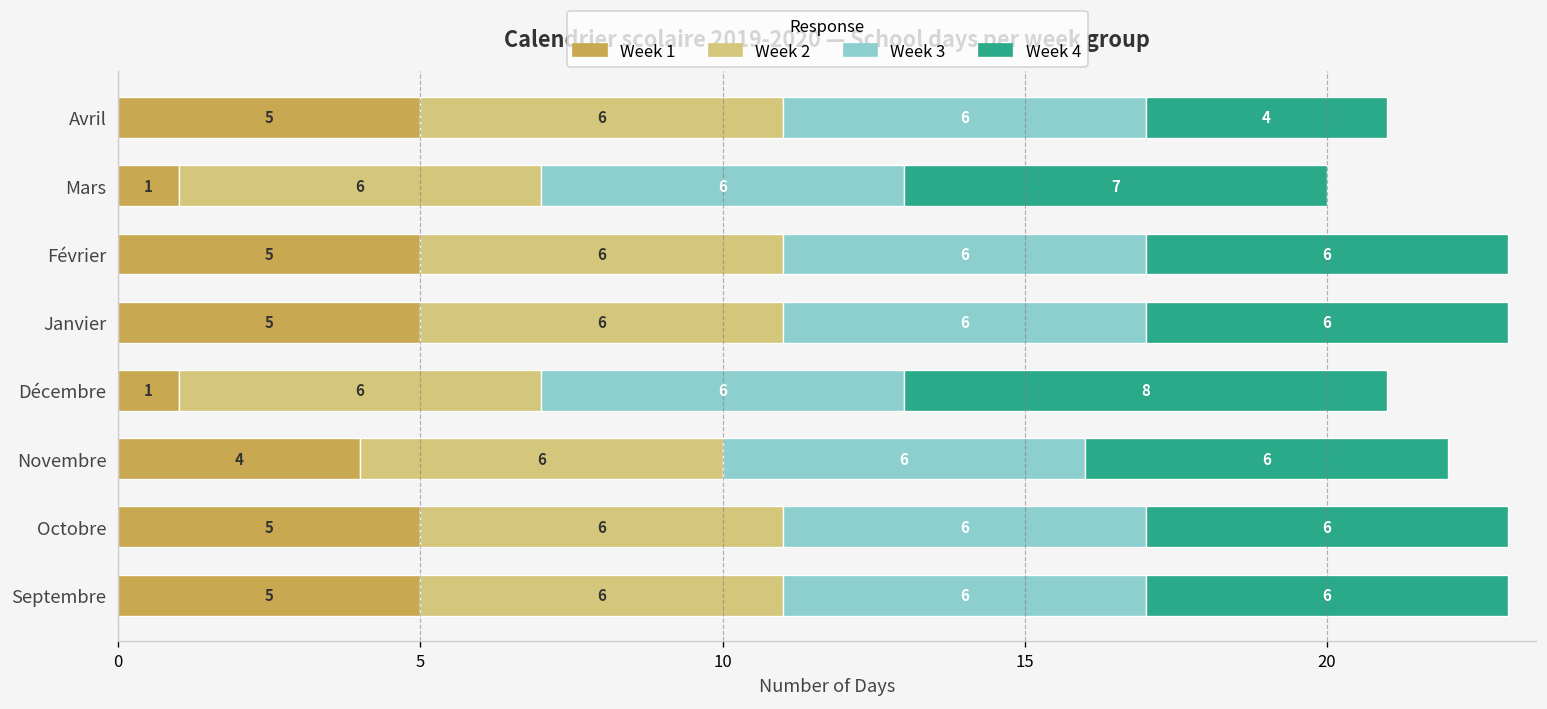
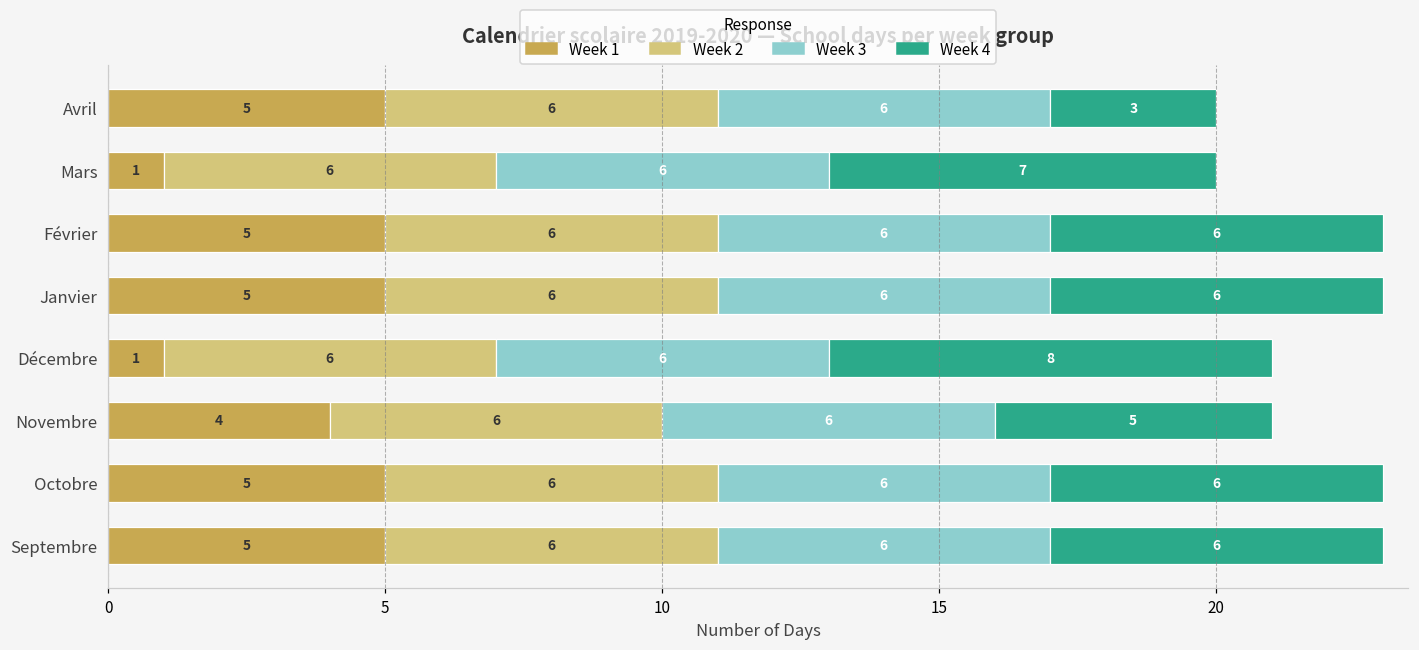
Week 4, Avril: 4 -> 3
Week 4, Novembre: 6 -> 5
